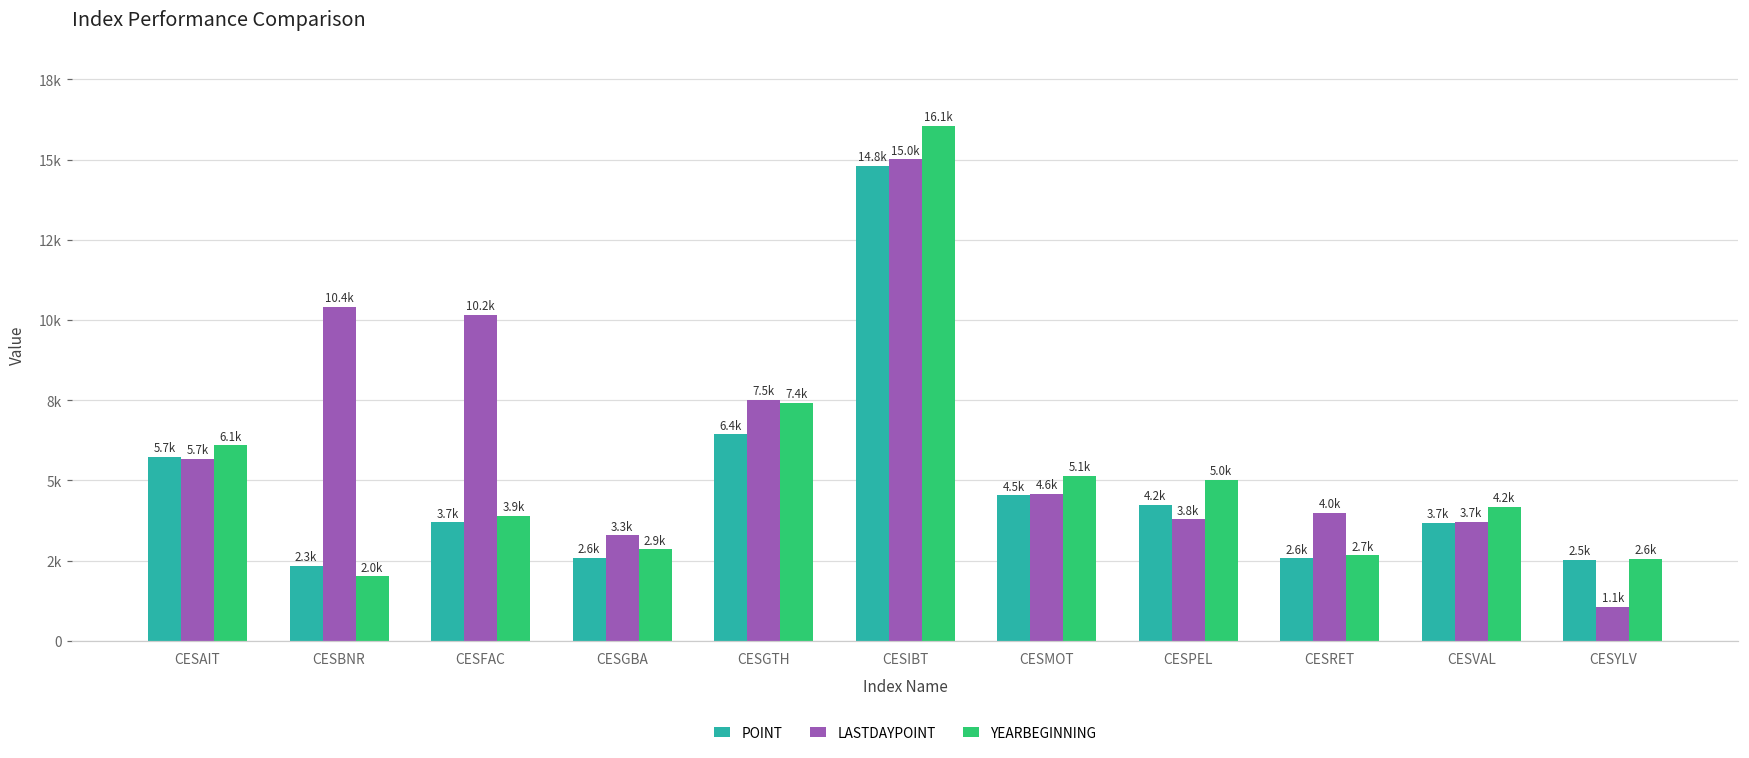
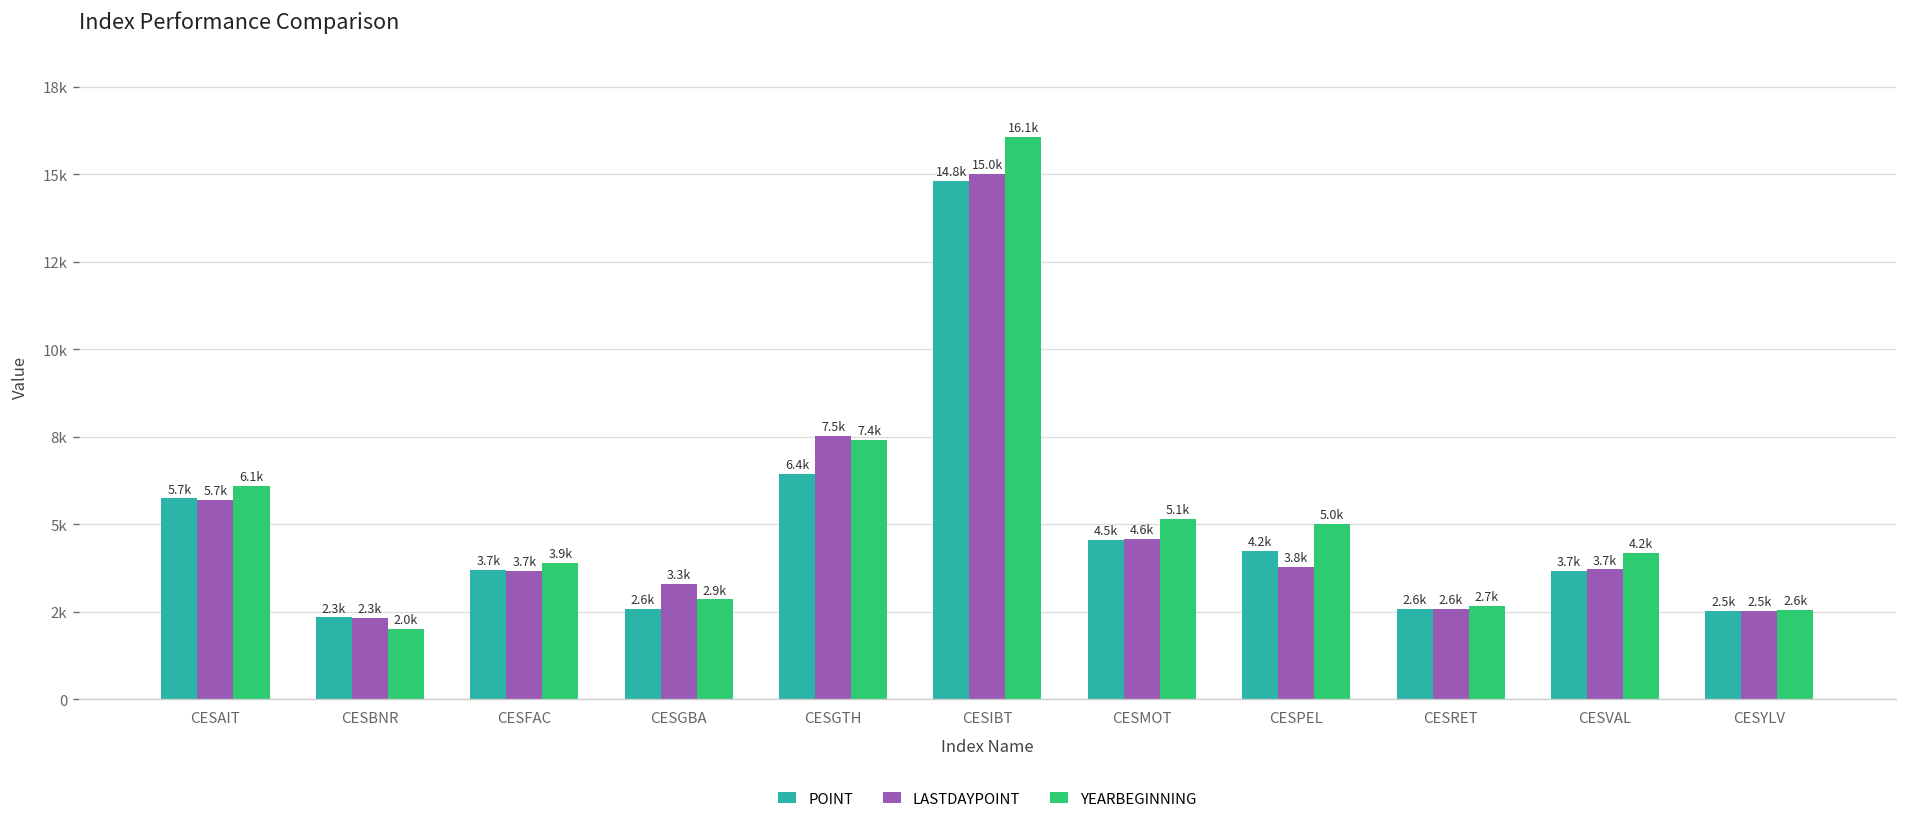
LASTDAYPOINT, CESBNR: 10.4k -> 2.3k
LASTDAYPOINT, CESFAC: 10.2k -> 3.7k
LASTDAYPOINT, CESRET: 4.0k -> 2.6k
LASTDAYPOINT, CESYLV: 1.1k -> 2.5k
